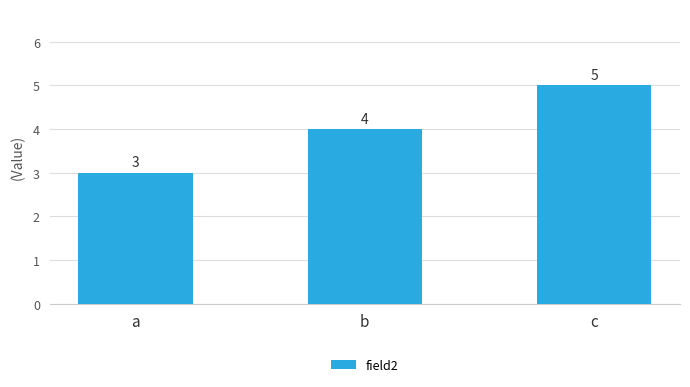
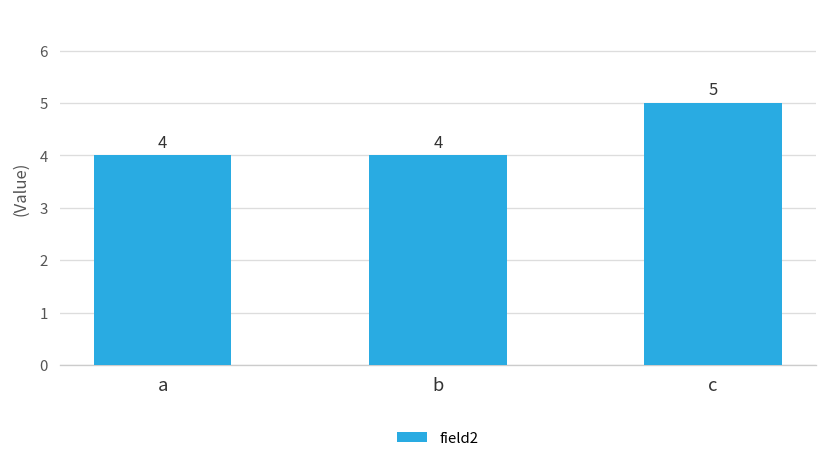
a: 3 -> 4
